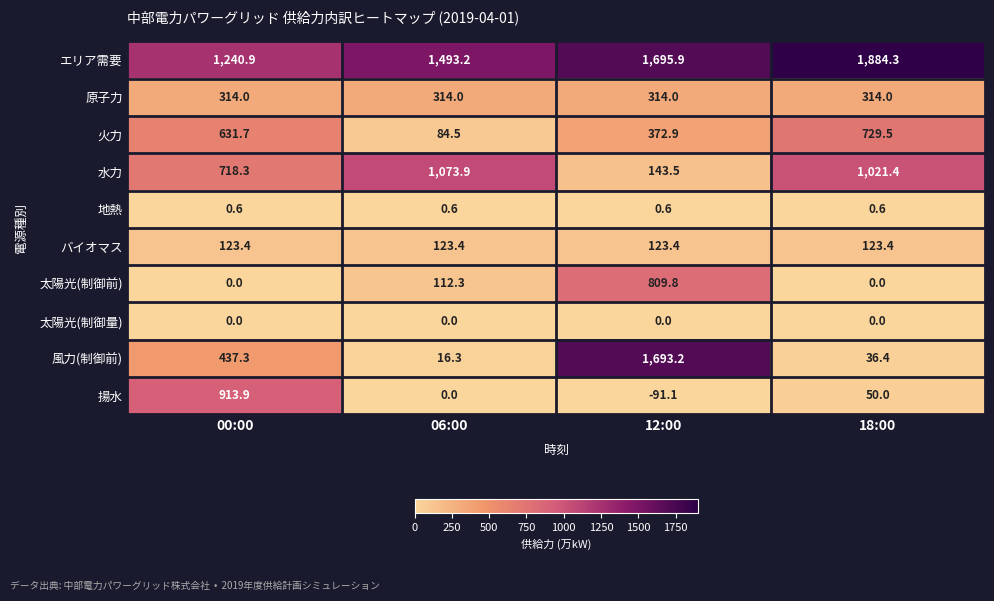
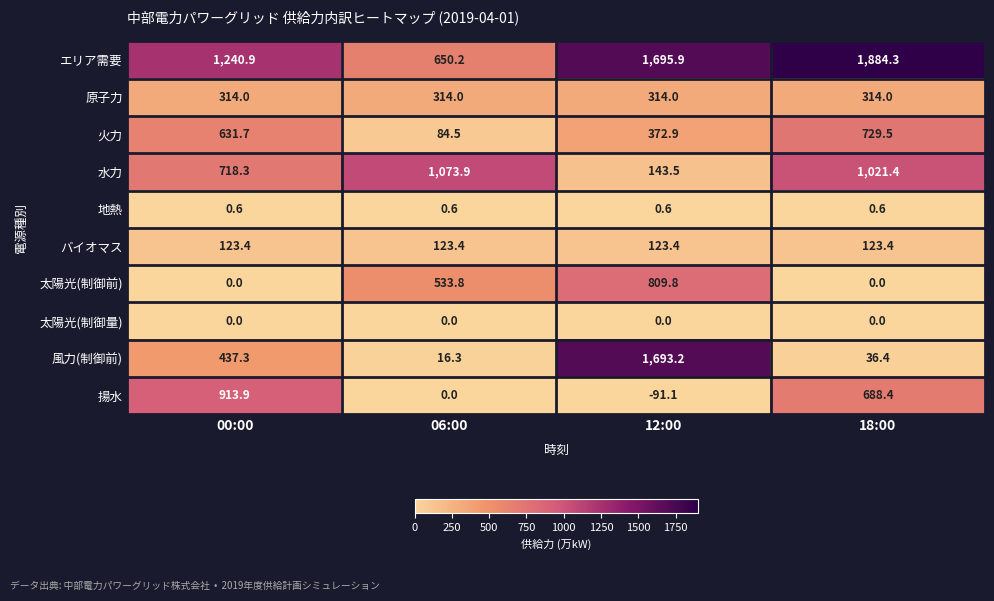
エリア需要, 06:00: 1,493.2 -> 650.2
太陽光(制御前), 06:00: 112.3 -> 533.8
揚水, 18:00: 50.0 -> 688.4
